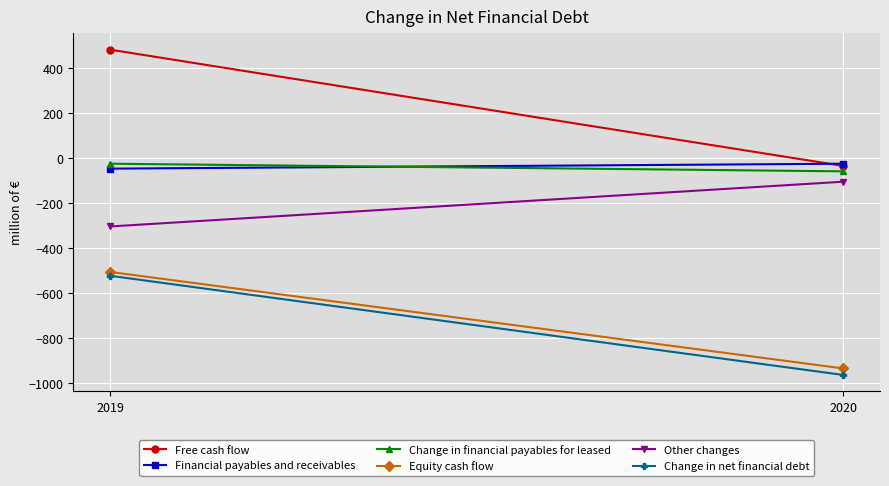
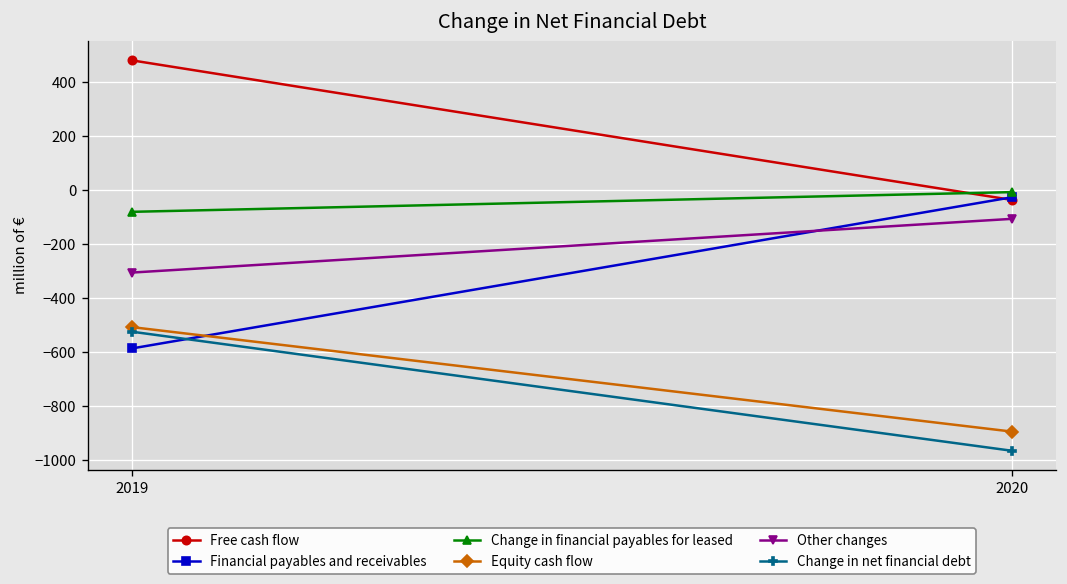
Financial payables and receivables, 2019: -50 -> -590
Change in financial payables for leased, 2019: -30 -> -80
Change in financial payables for leased, 2020: -60 -> -10
Equity cash flow, 2020: -940 -> -890
